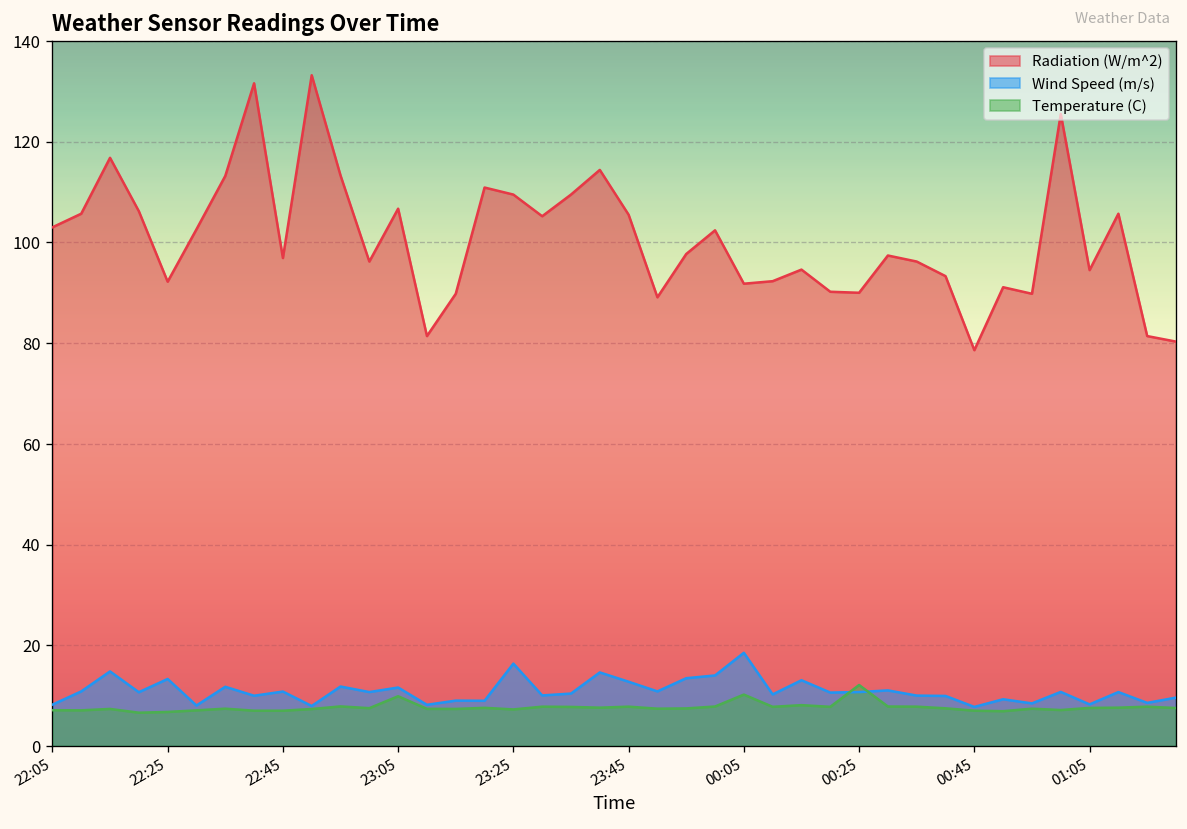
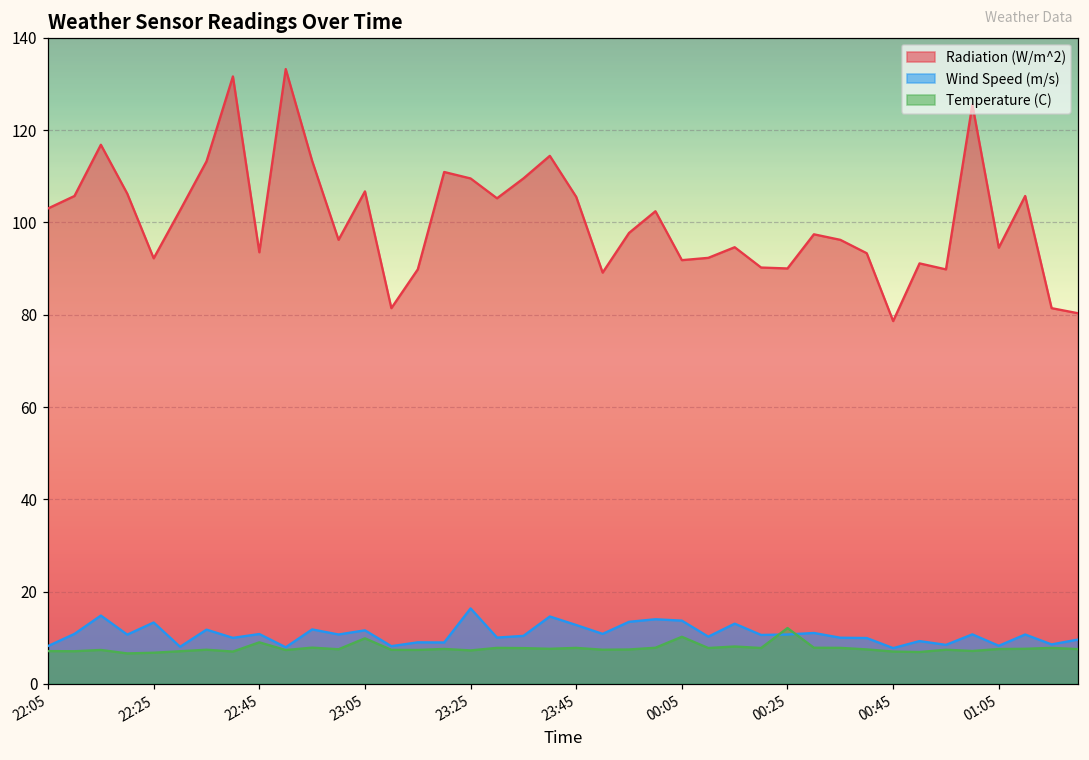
Radiation (W/m^2), 22:45: 97 -> 94
Temperature (C), 22:45: 7 -> 9
Wind Speed (m/s), 00:05: 19 -> 14
